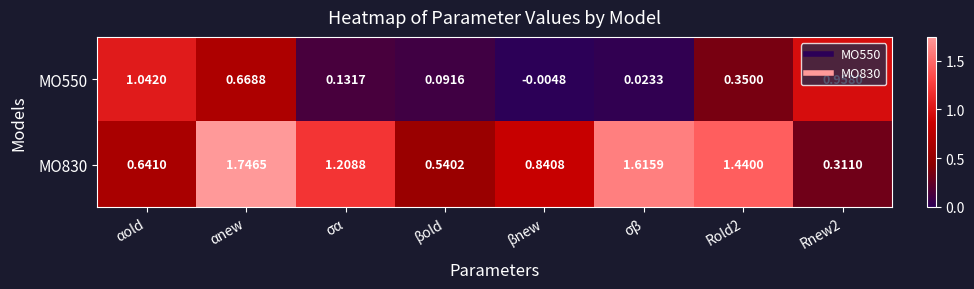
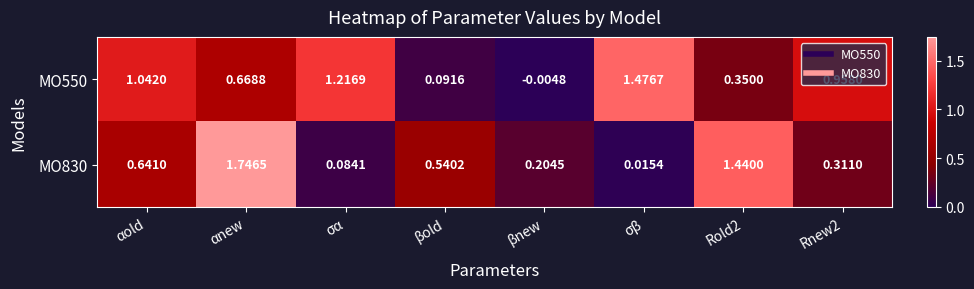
MO550, σα: 0.1317 -> 1.2169
MO550, σβ: 0.0233 -> 1.4767
MO830, σα: 1.2088 -> 0.0841
MO830, βnew: 0.8408 -> 0.2045
MO830, σβ: 1.6159 -> 0.0154
